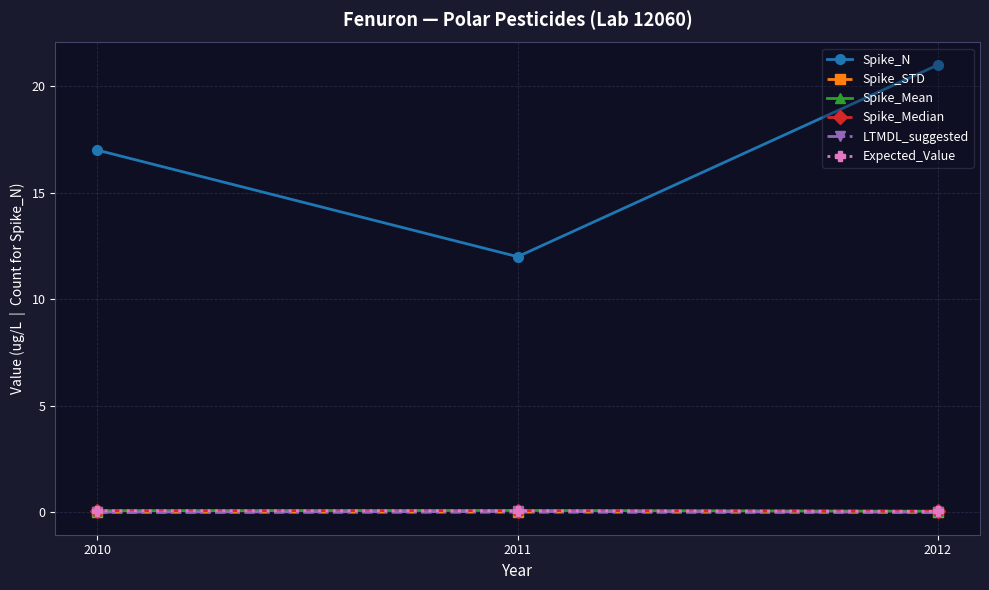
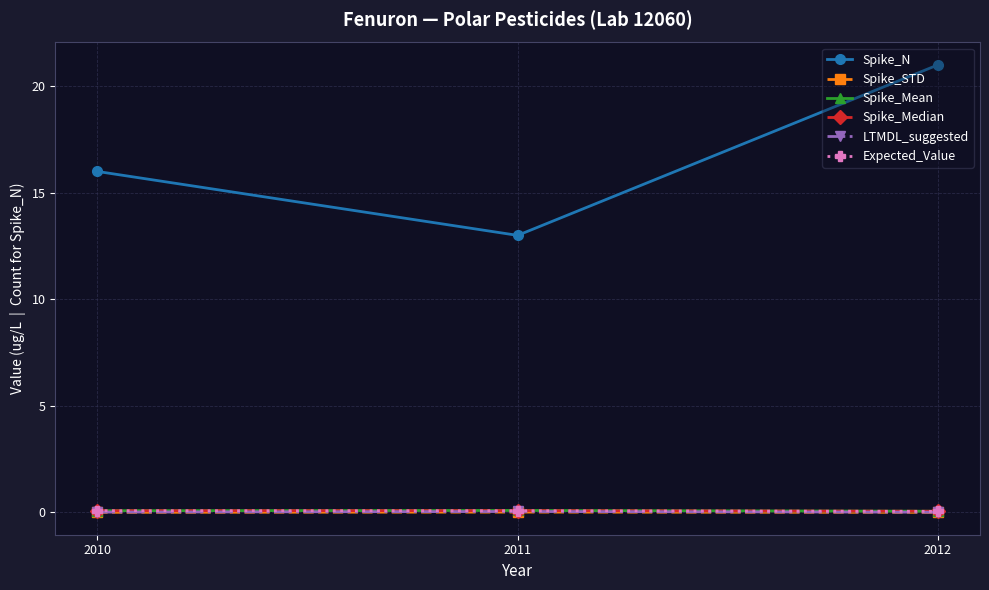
Spike_N, 2010: 17 -> 16
Spike_N, 2011: 12 -> 13
